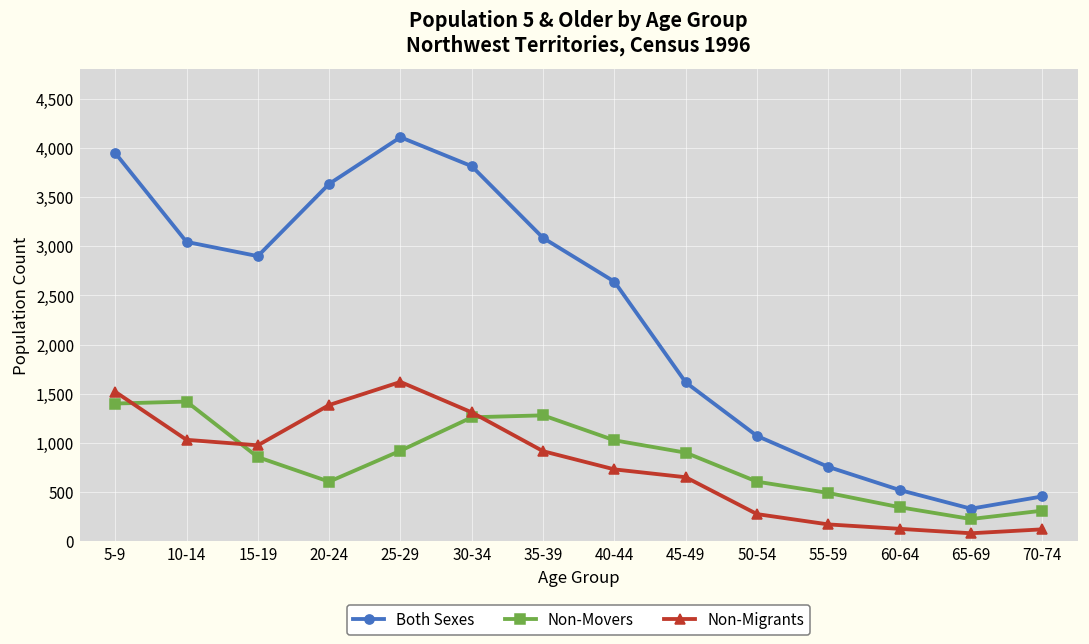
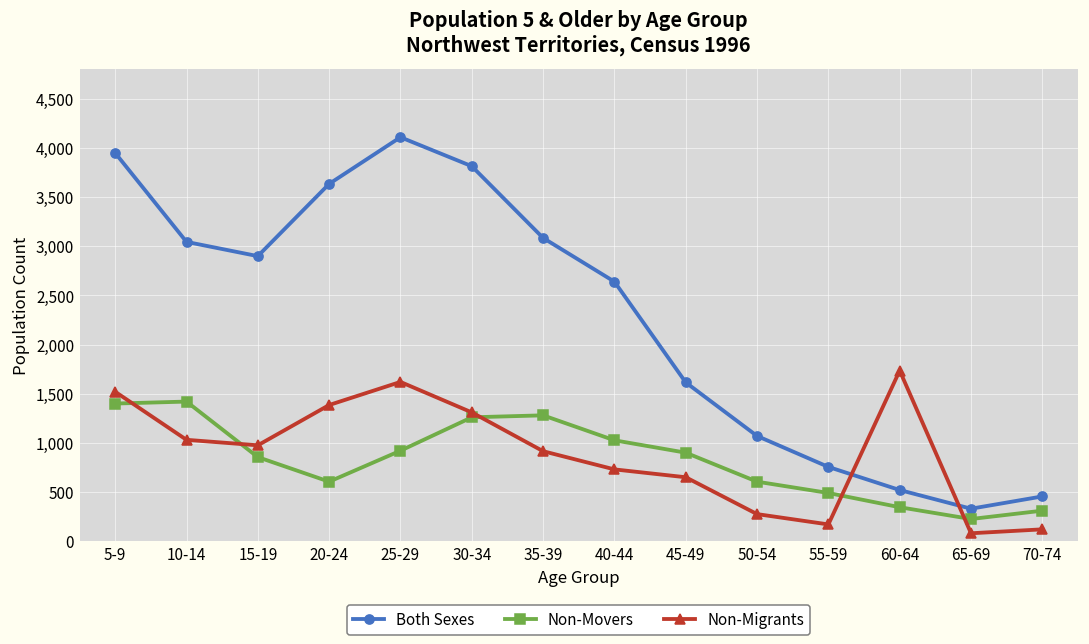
Non-Migrants, 60-64: 100 -> 1,700
